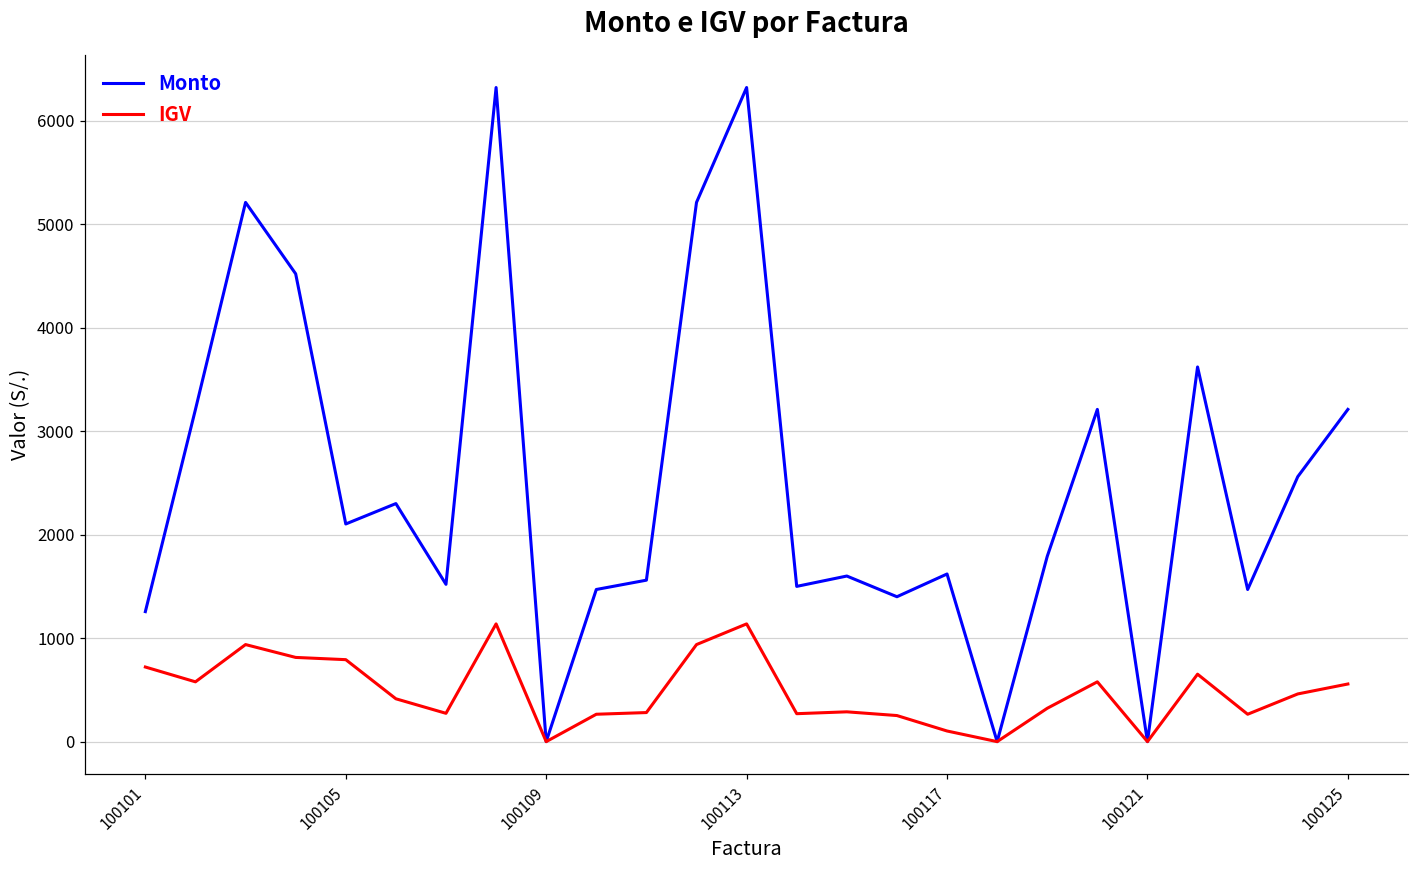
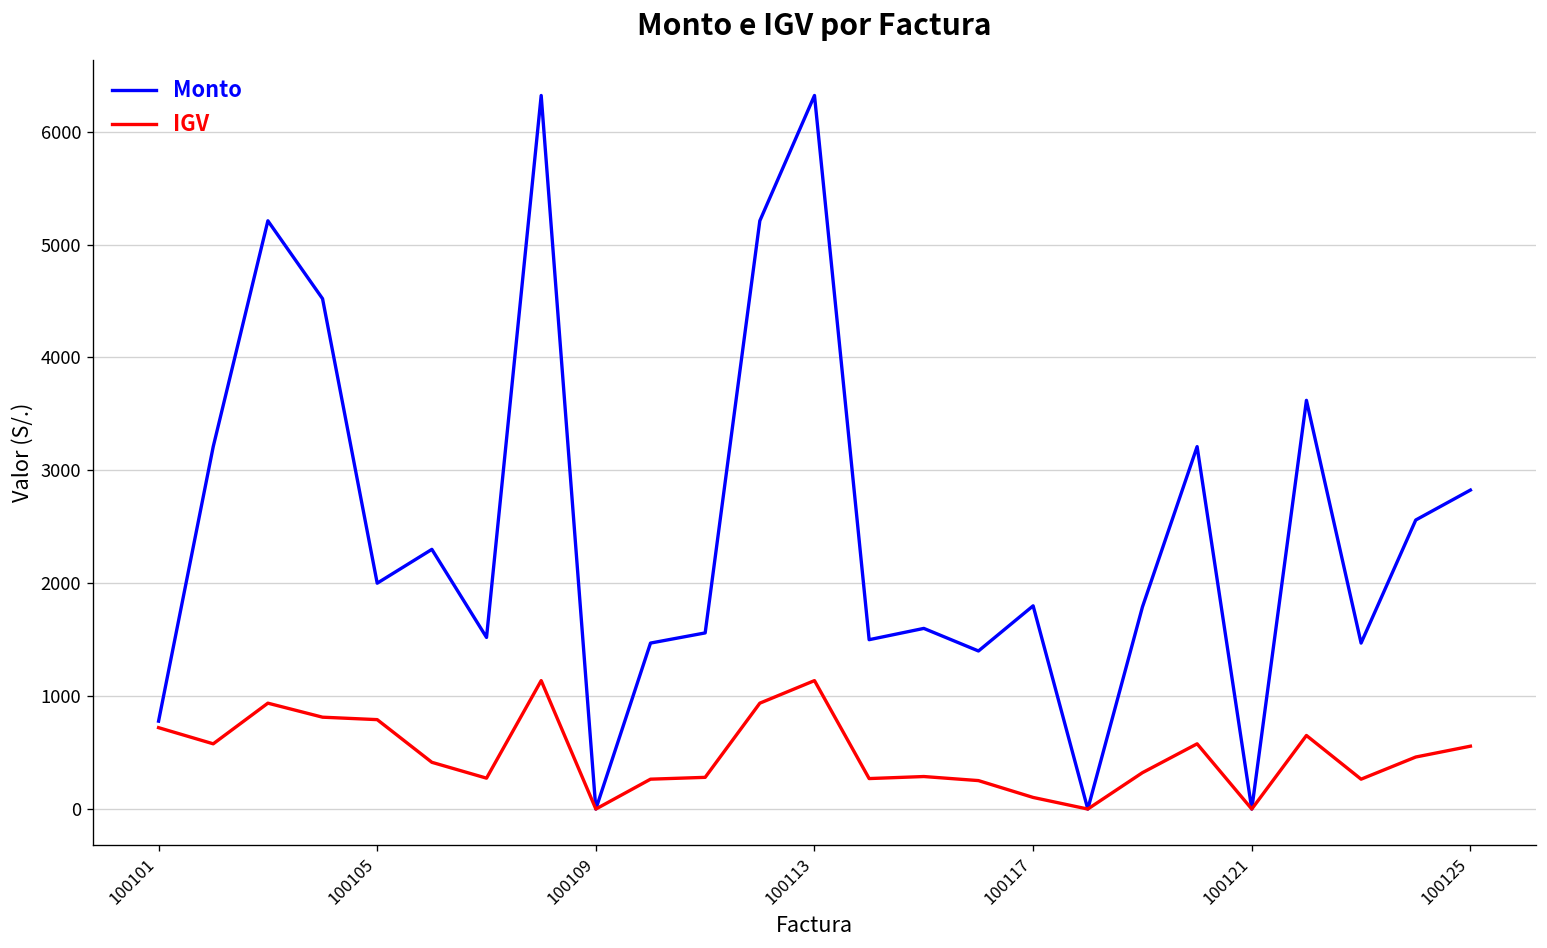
Monto, 100101: 1300 -> 800
Monto, 100105: 2100 -> 2000
Monto, 100117: 1600 -> 1800
Monto, 100125: 3200 -> 2800
